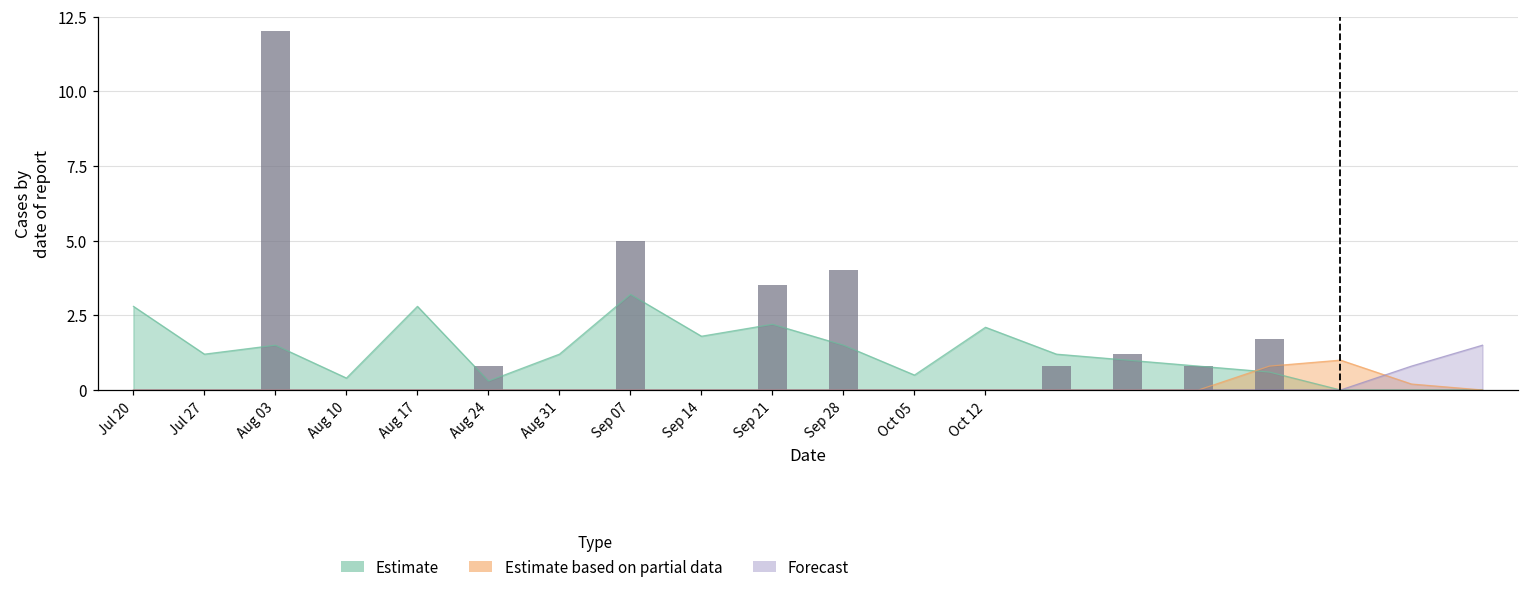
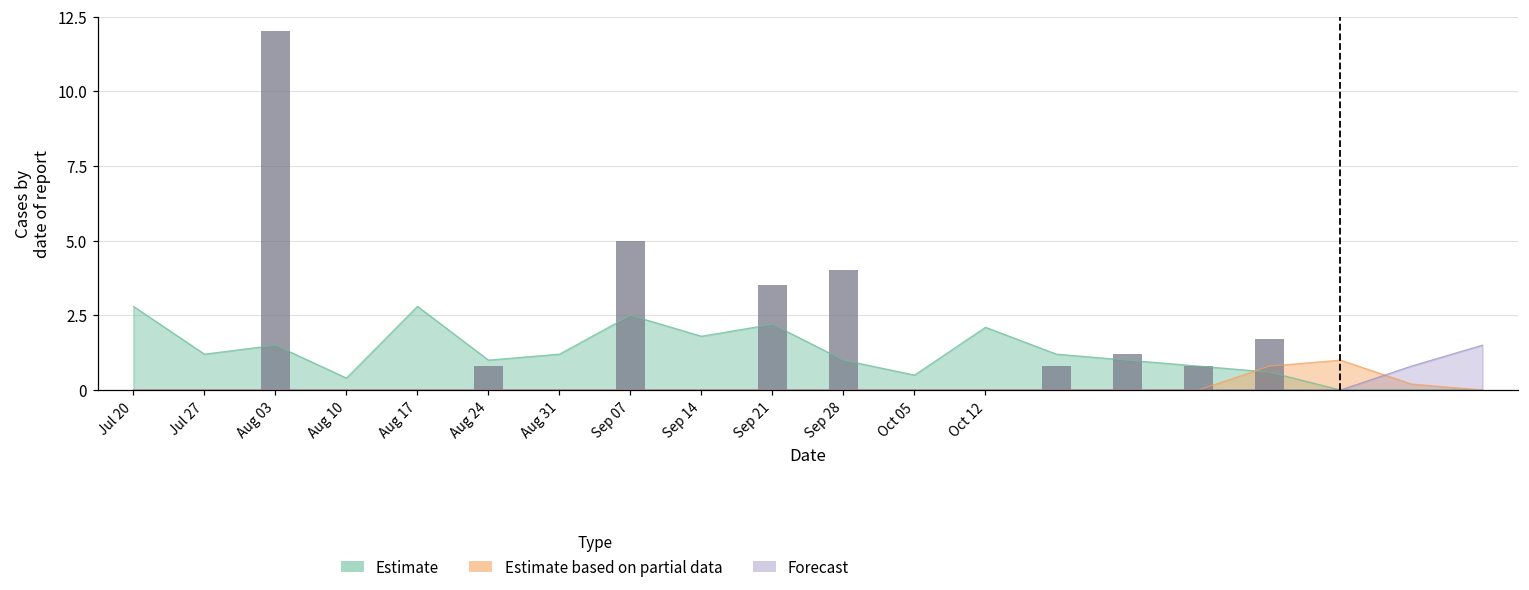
Estimate, Aug 24: 0.3 -> 1.0
Estimate, Sep 07: 3.2 -> 2.5
Estimate, Sep 28: 1.5 -> 1.0
